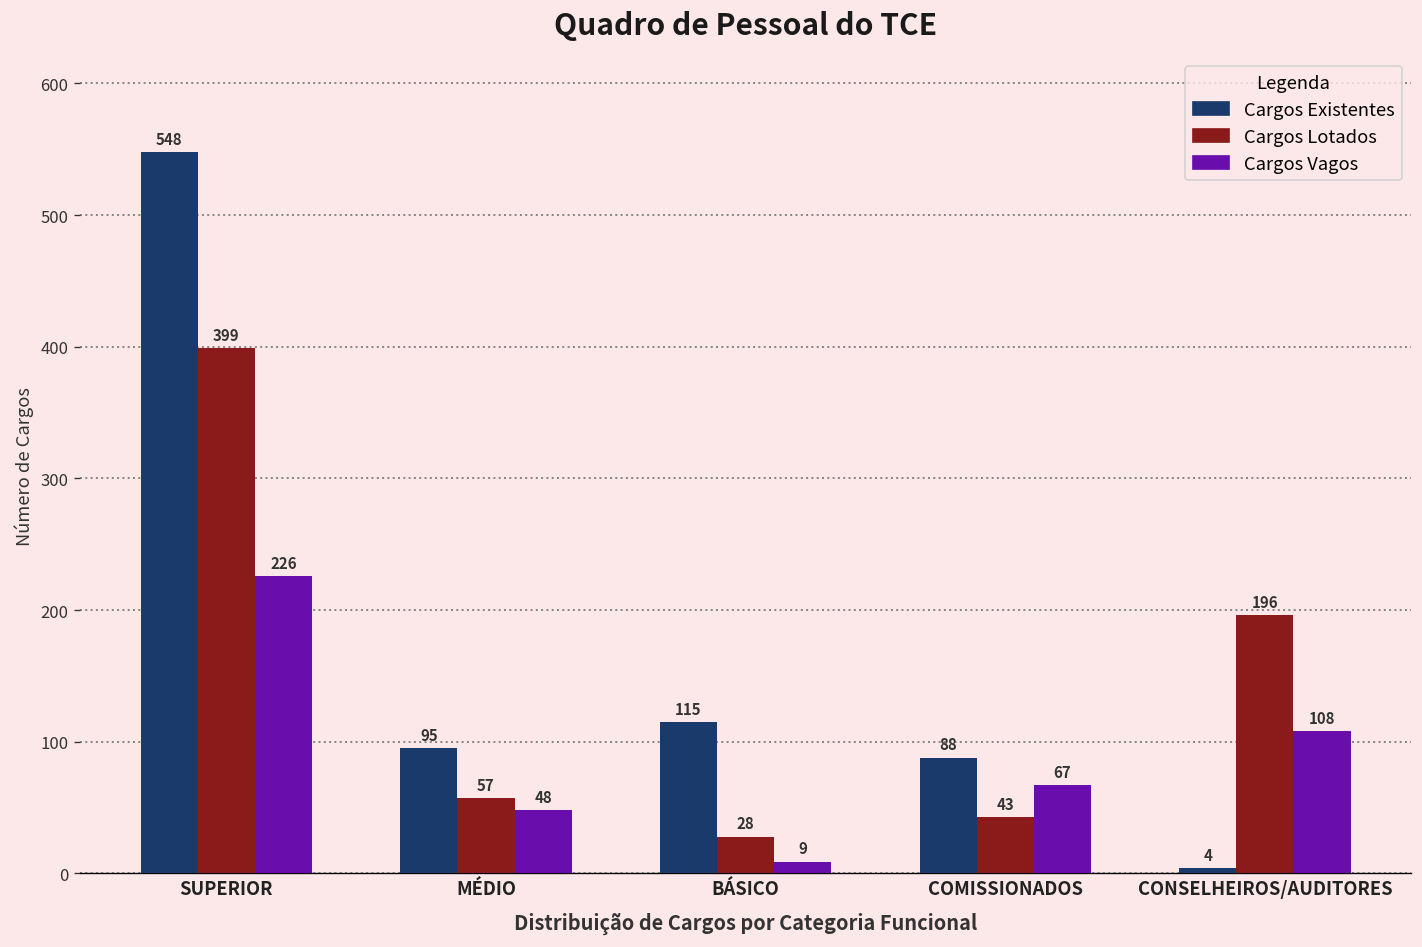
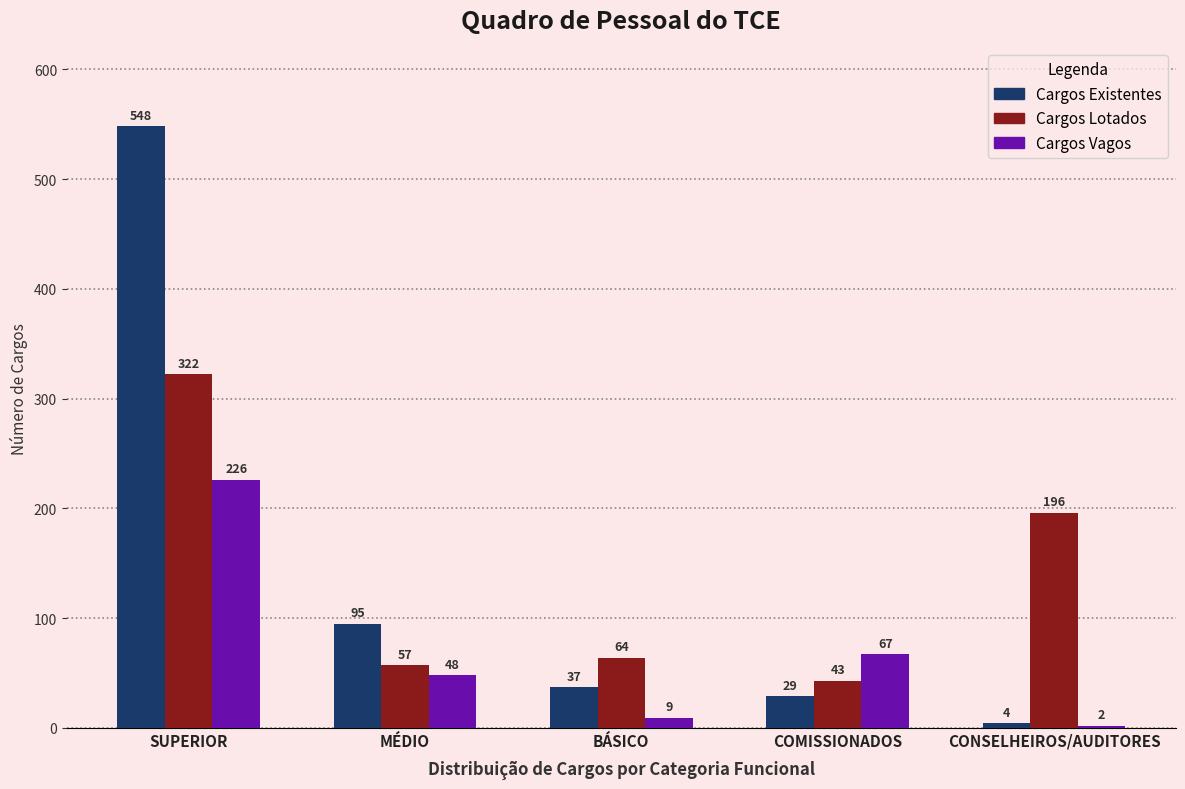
Cargos Lotados, SUPERIOR: 399 -> 322
Cargos Existentes, BÁSICO: 115 -> 37
Cargos Lotados, BÁSICO: 28 -> 64
Cargos Existentes, COMISSIONADOS: 88 -> 29
Cargos Vagos, CONSELHEIROS/AUDITORES: 108 -> 2
